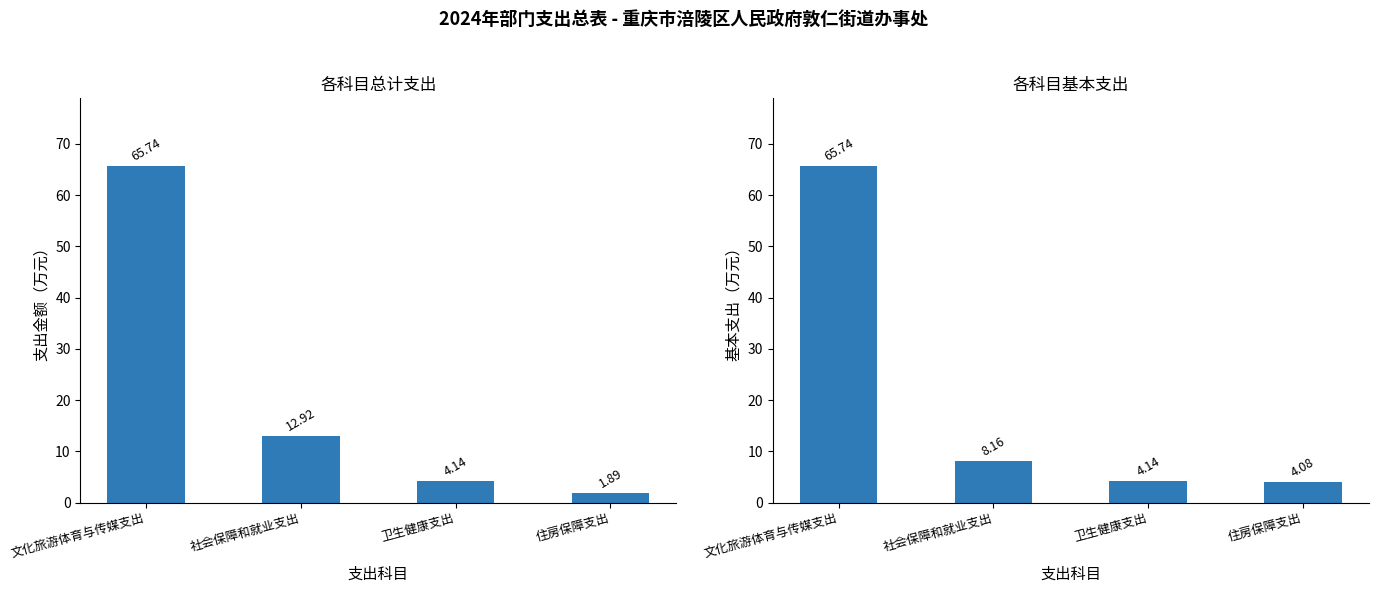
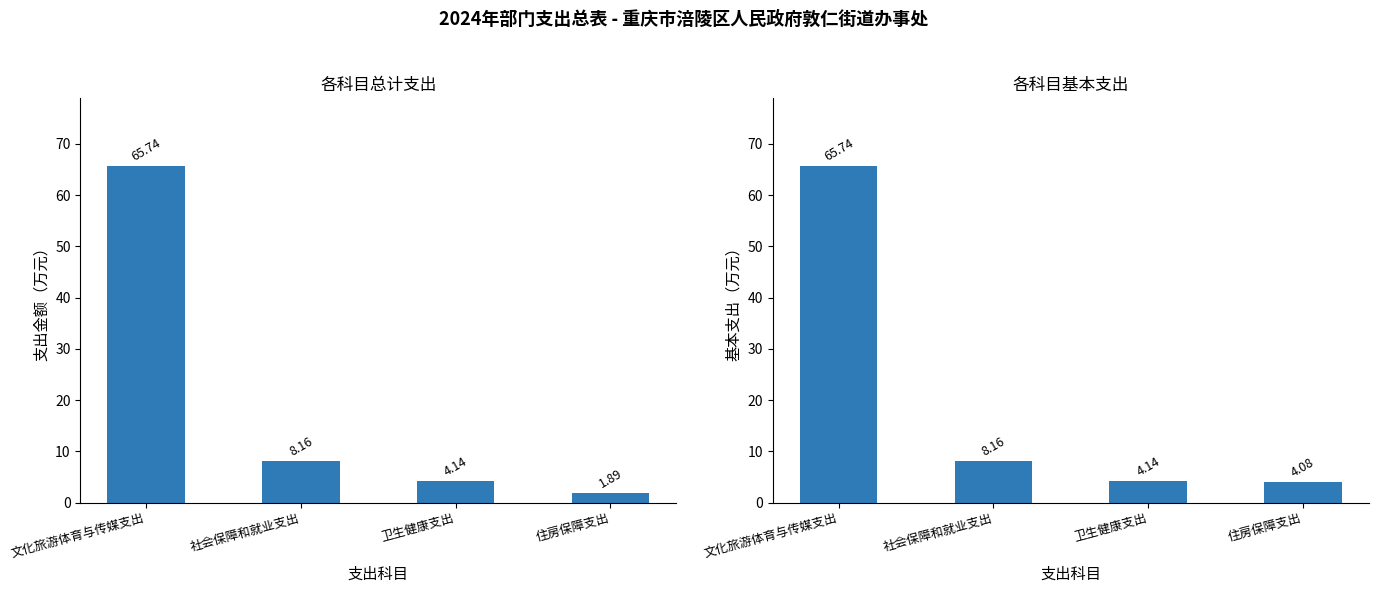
各科目总计支出, 社会保障和就业支出: 12.92 -> 8.16
